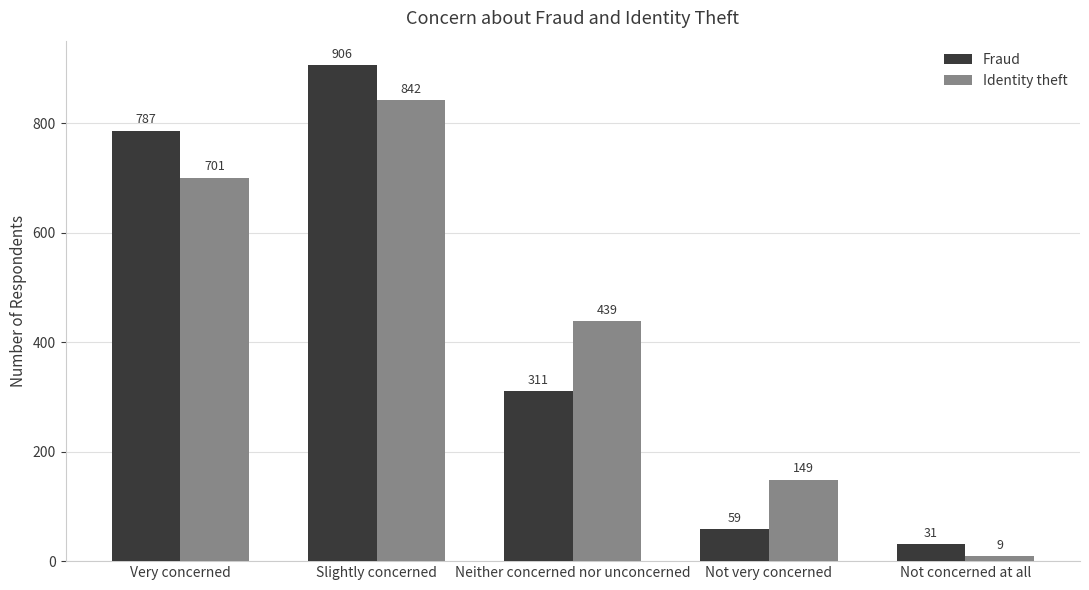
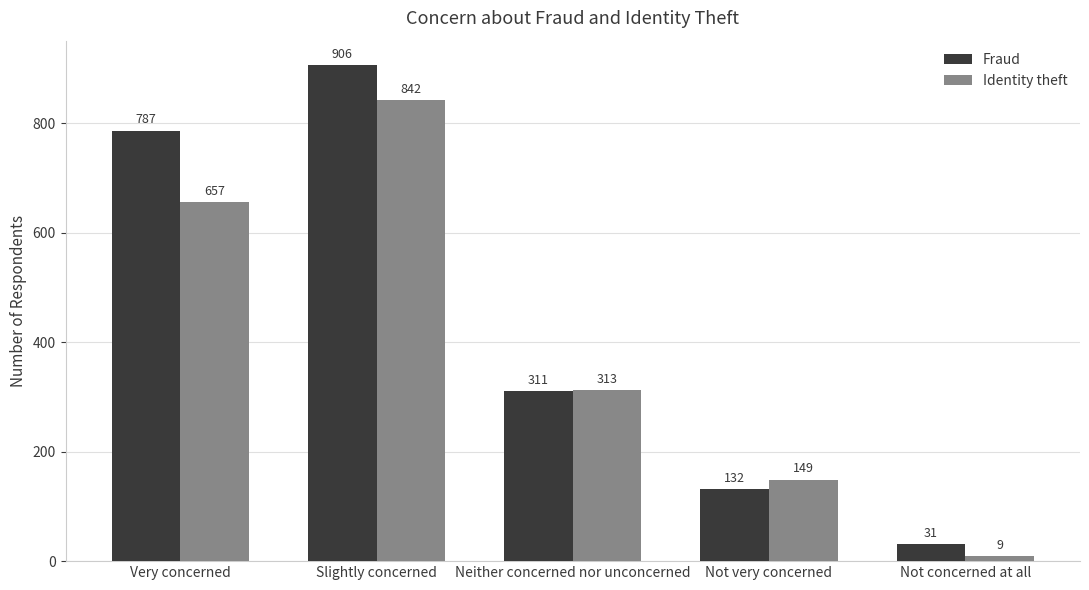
Identity theft, Very concerned: 701 -> 657
Identity theft, Neither concerned nor unconcerned: 439 -> 313
Fraud, Not very concerned: 59 -> 132
